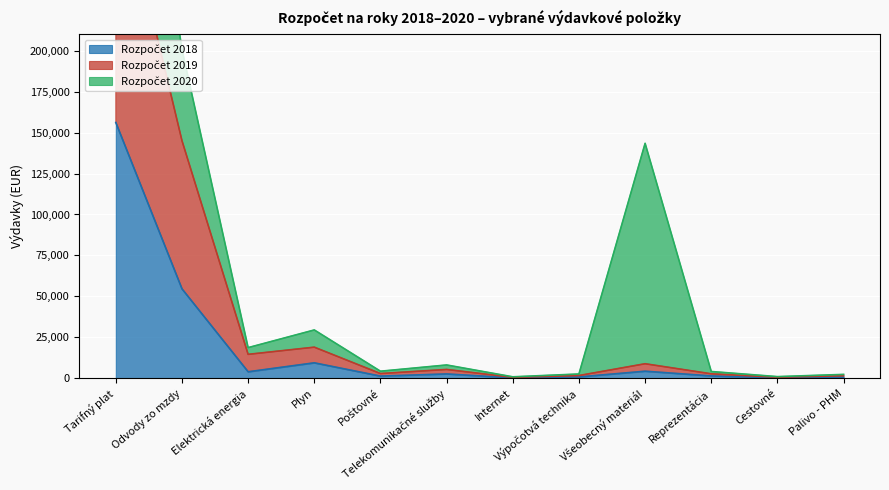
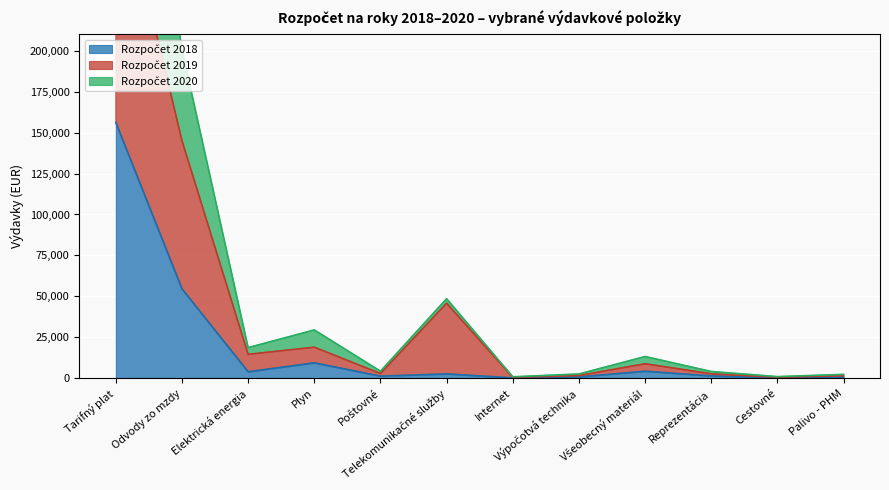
Rozpočet 2019, Telekomunikačné služby: 3,000 -> 43,000
Rozpočet 2020, Všeobecný materiál: 134,000 -> 4,000
